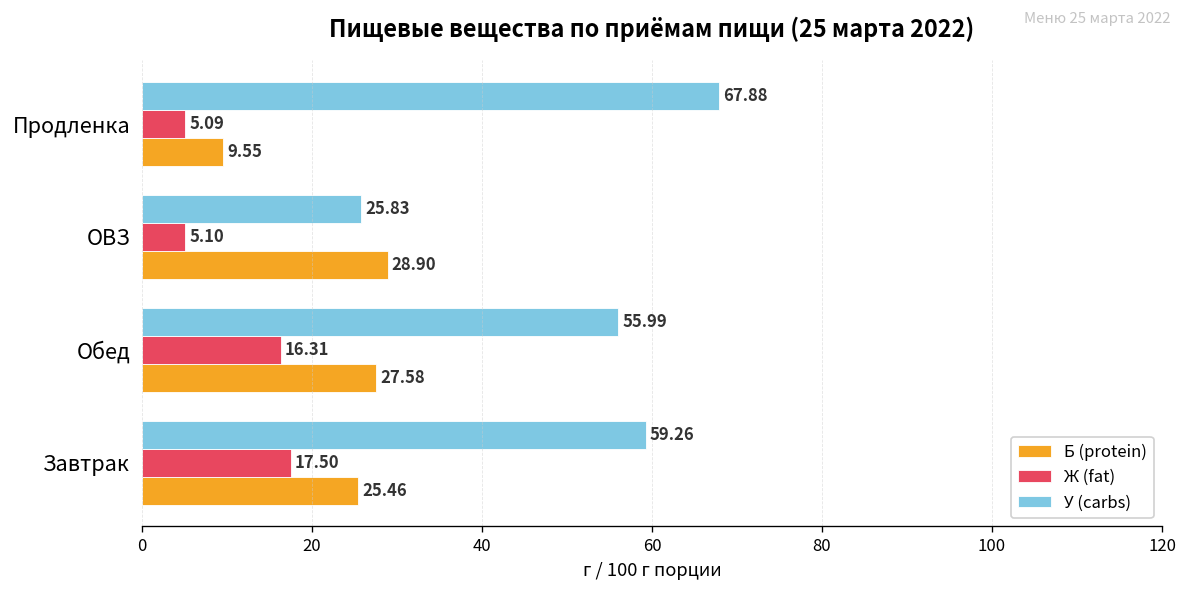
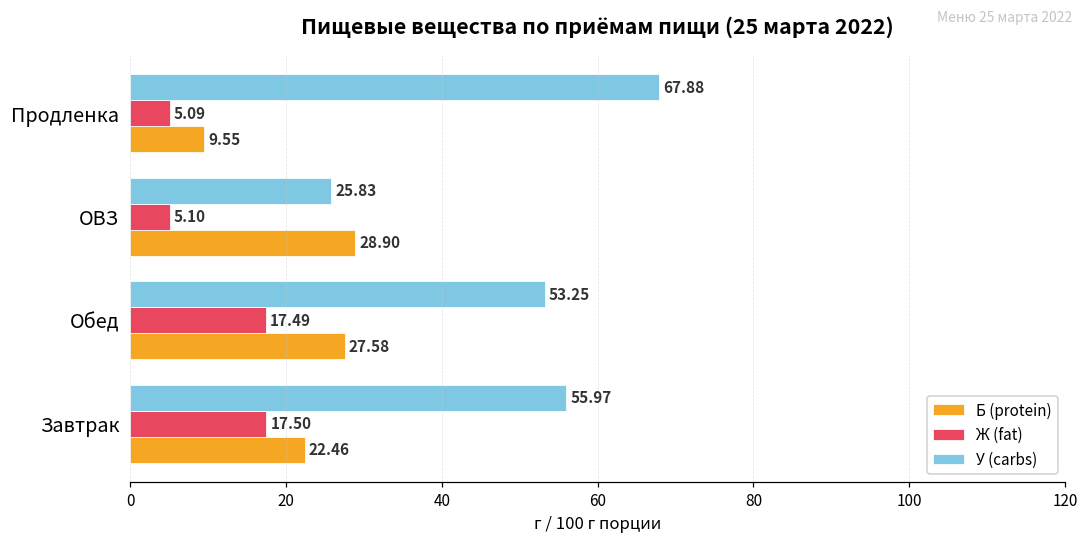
У (carbs), Обед: 55.99 -> 53.25
Ж (fat), Обед: 16.31 -> 17.49
У (carbs), Завтрак: 59.26 -> 55.97
Б (protein), Завтрак: 25.46 -> 22.46
